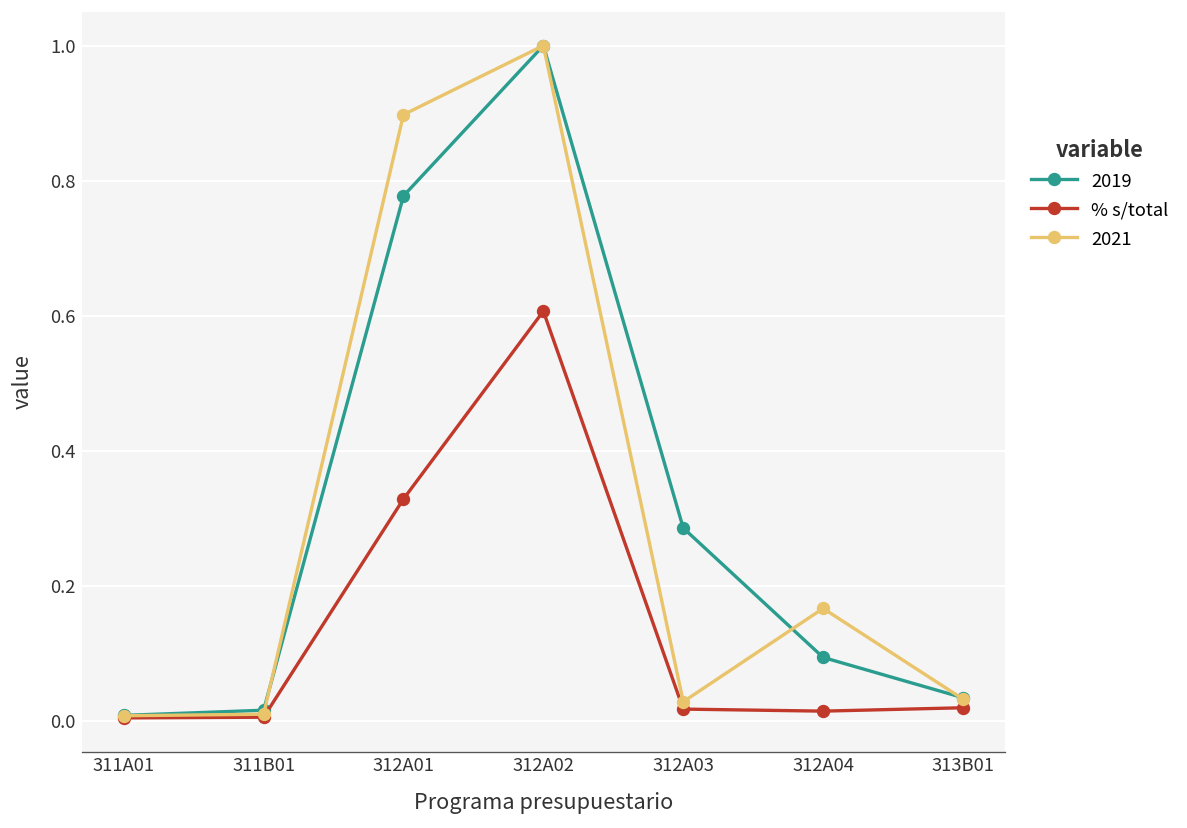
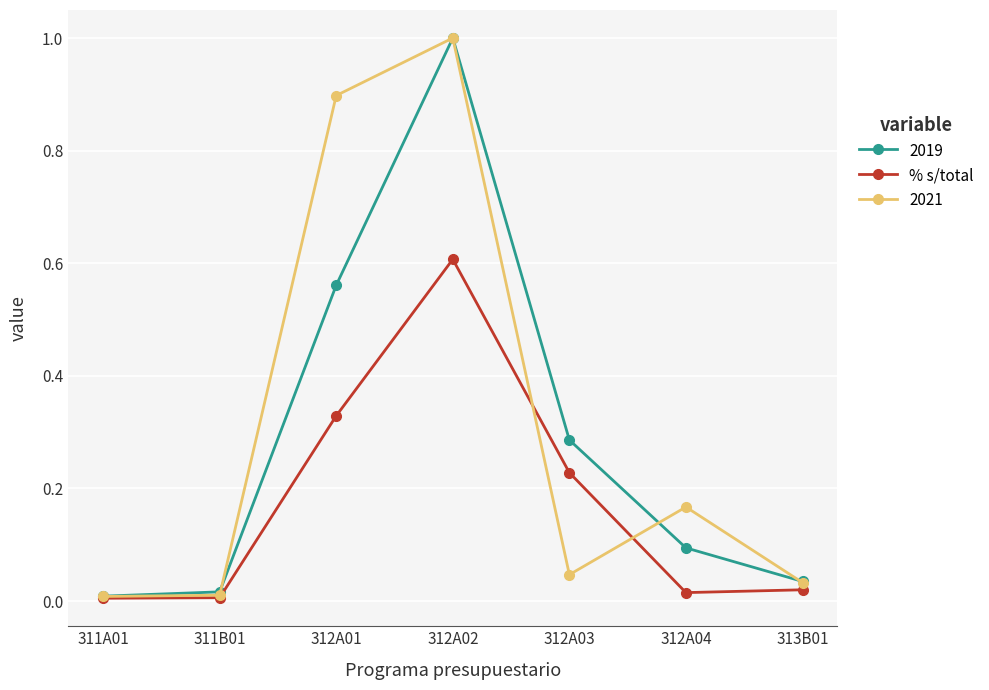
2019, 312A01: 0.78 -> 0.56
% s/total, 312A03: 0.02 -> 0.23
2021, 312A03: 0.03 -> 0.05
